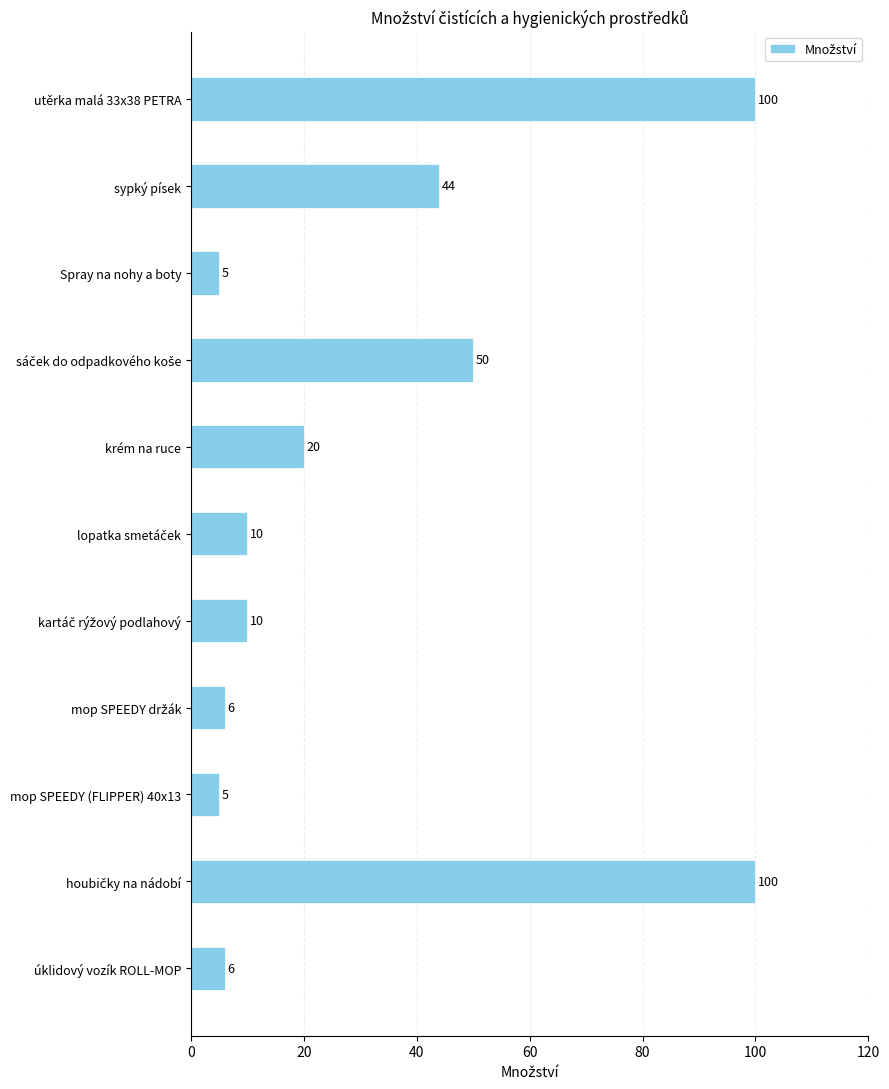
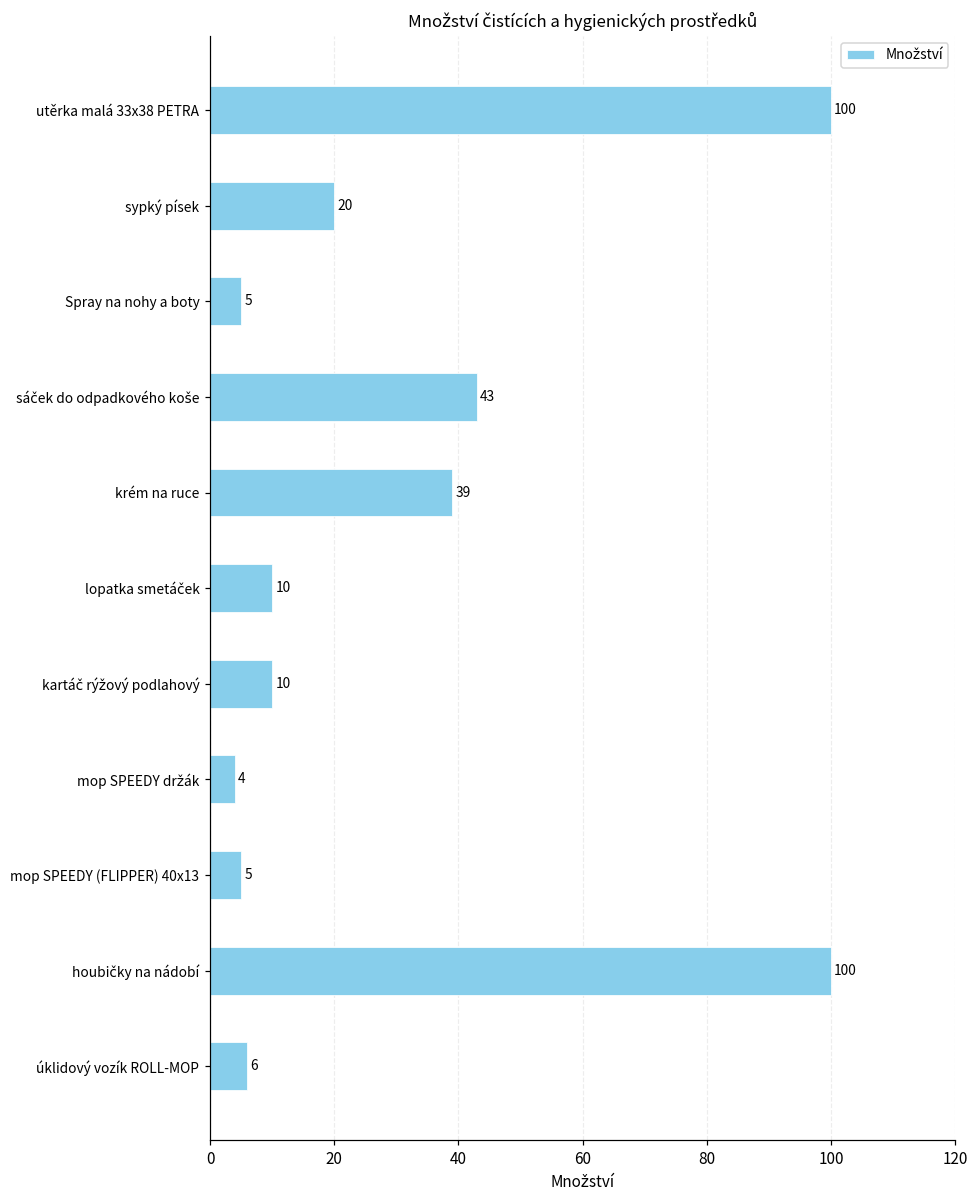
sypký písek: 44 -> 20
sáček do odpadkového koše: 50 -> 43
krém na ruce: 20 -> 39
mop SPEEDY držák: 6 -> 4
